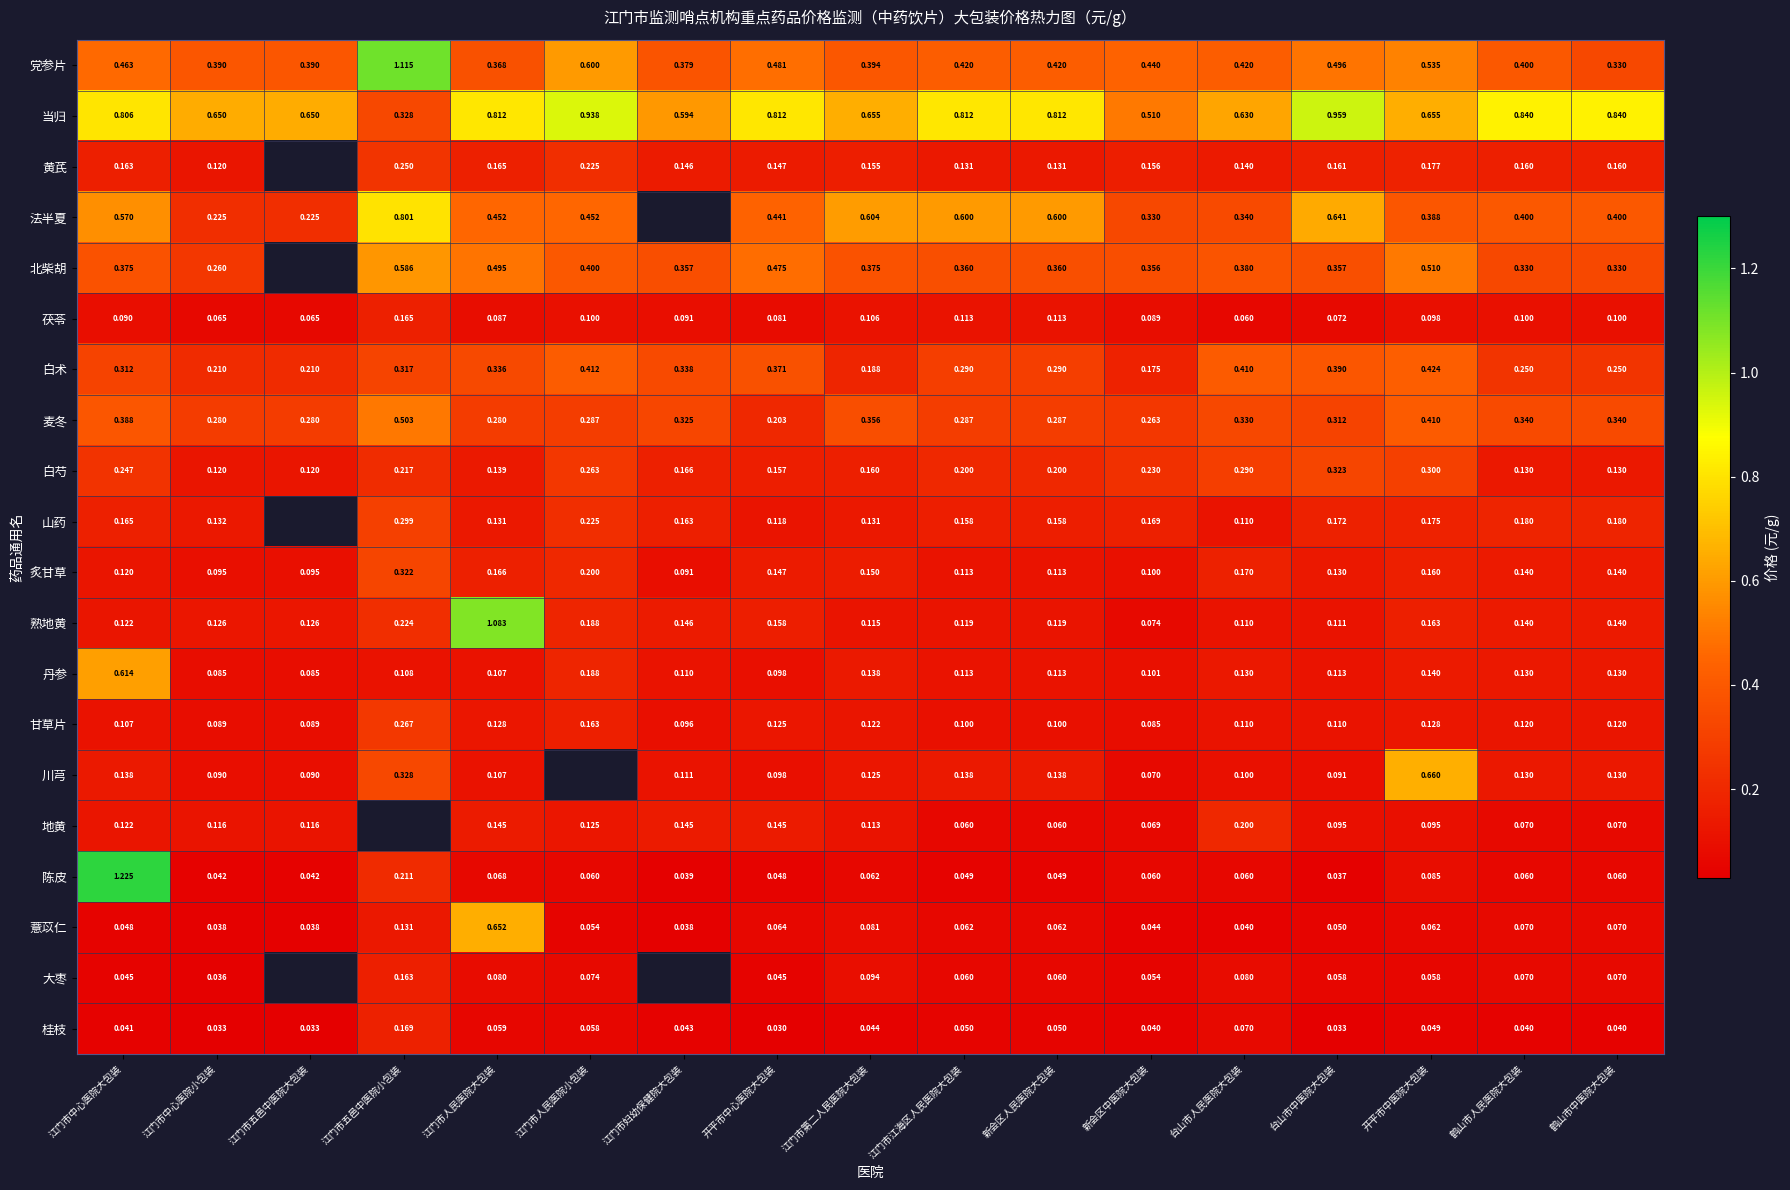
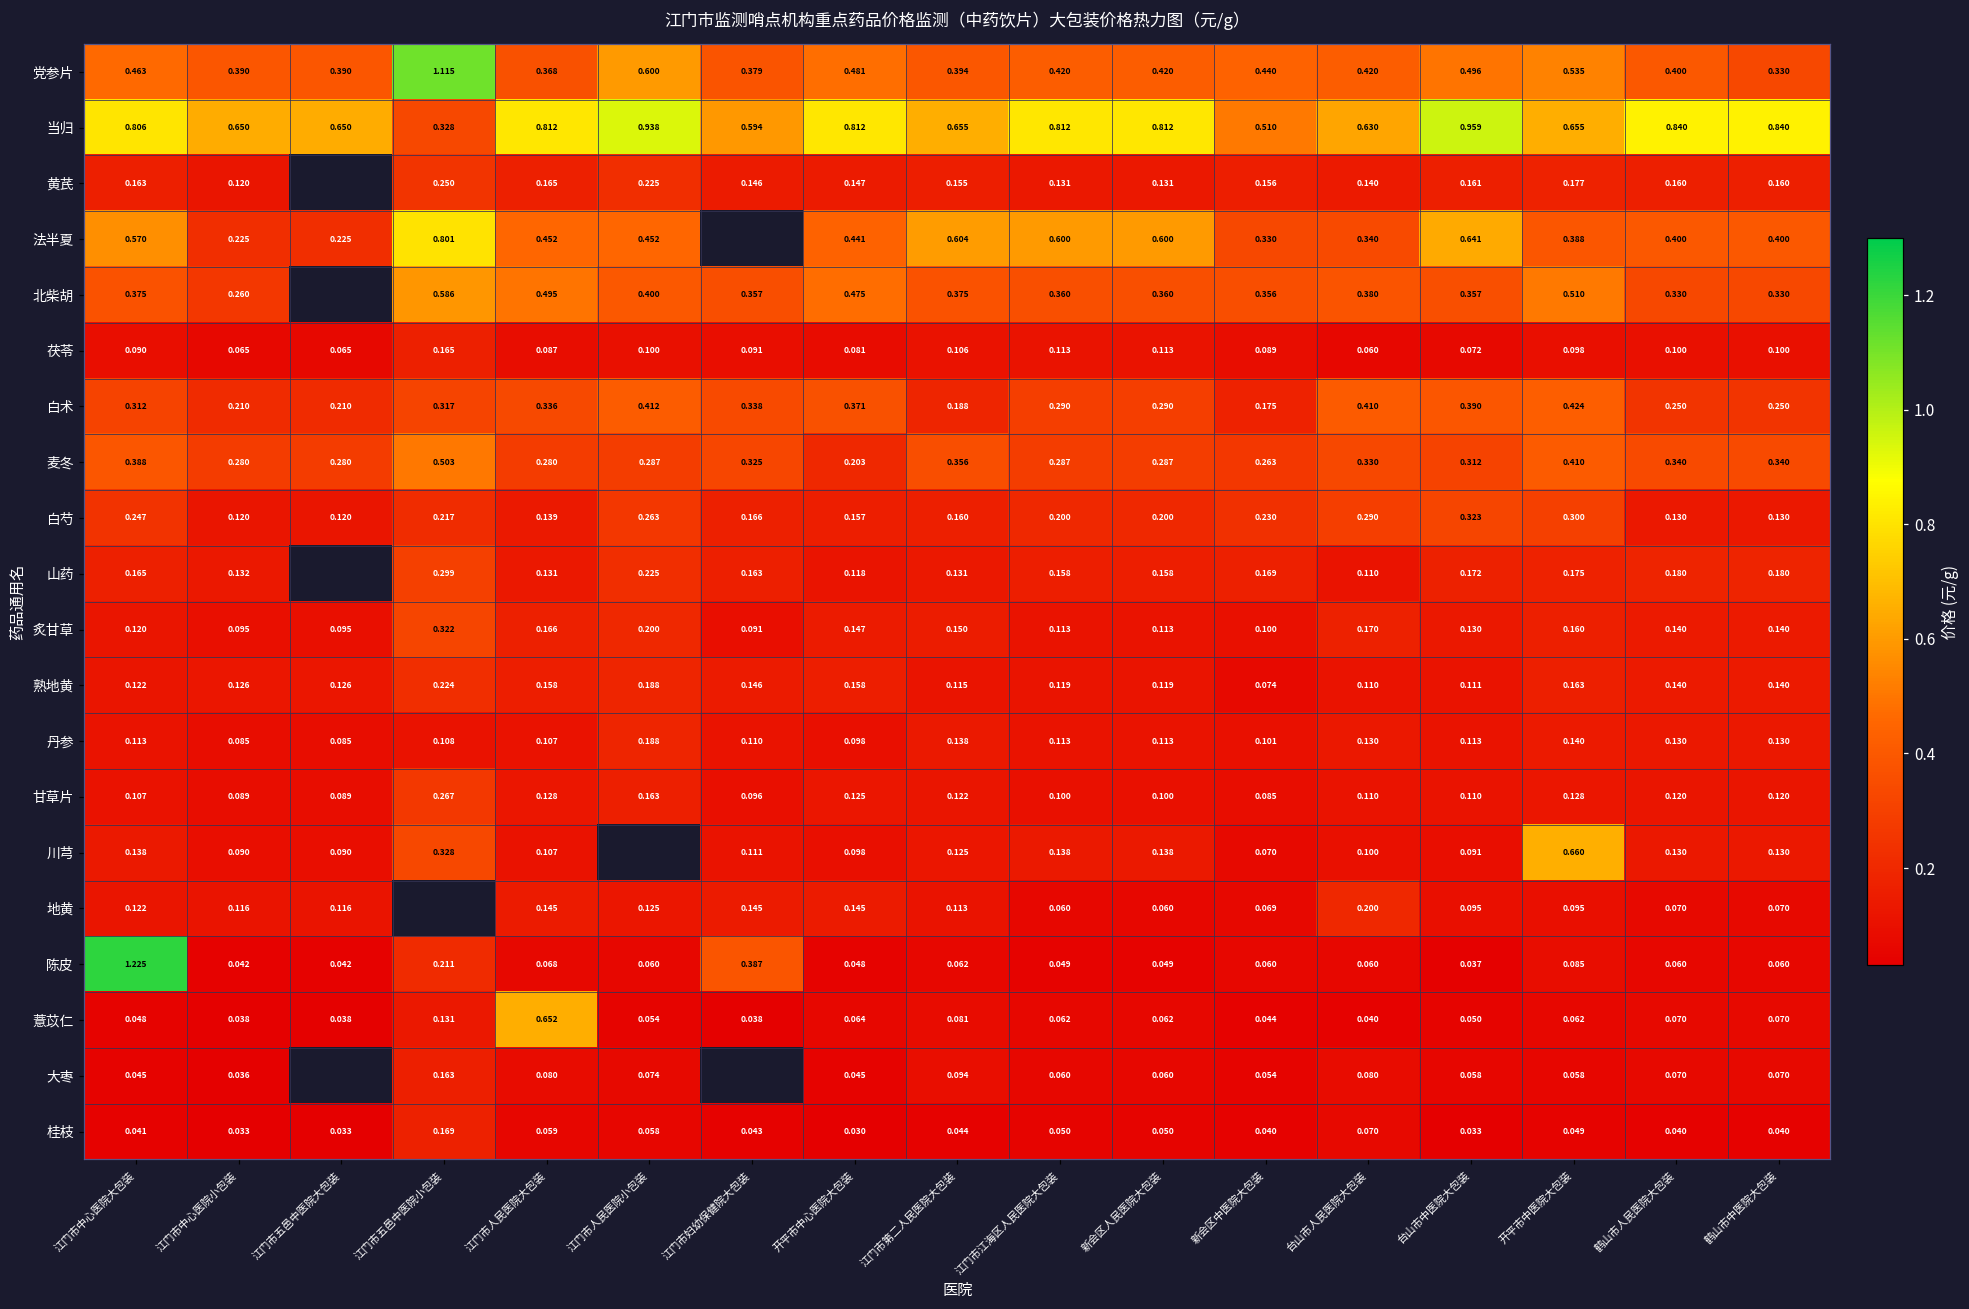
熟地黄, 江门市人民医院大包装: 1.083 -> 0.158
丹参, 江门市中心医院大包装: 0.614 -> 0.113
陈皮, 江门市妇幼保健院大包装: 0.039 -> 0.387
